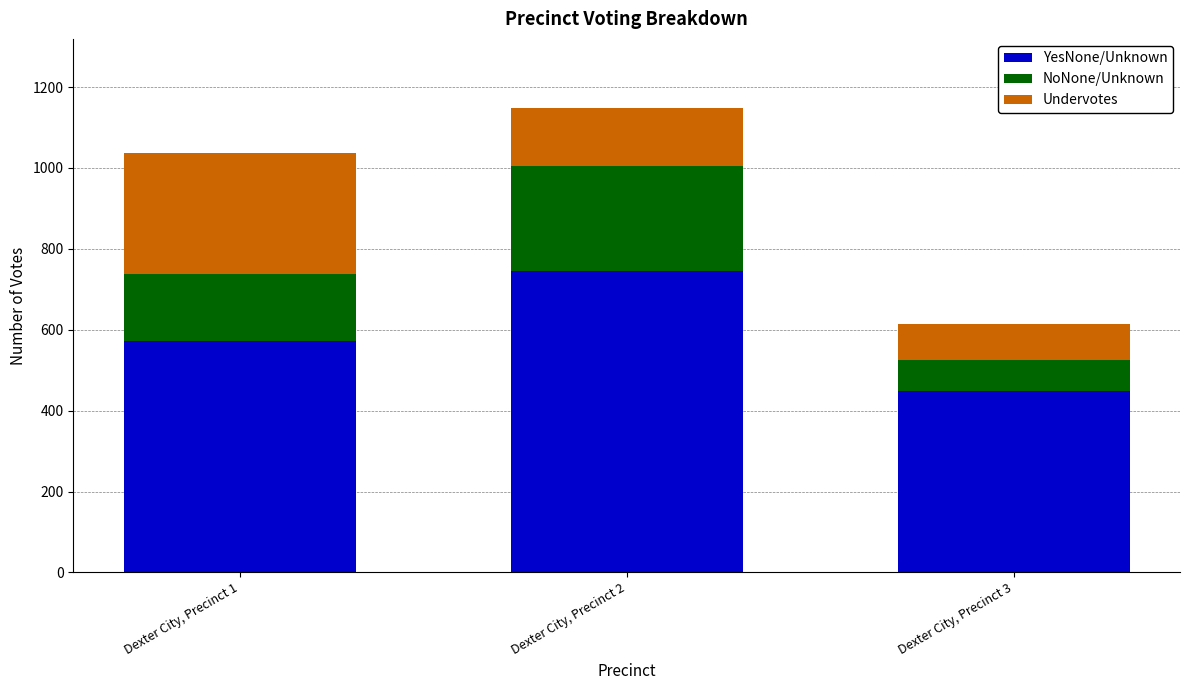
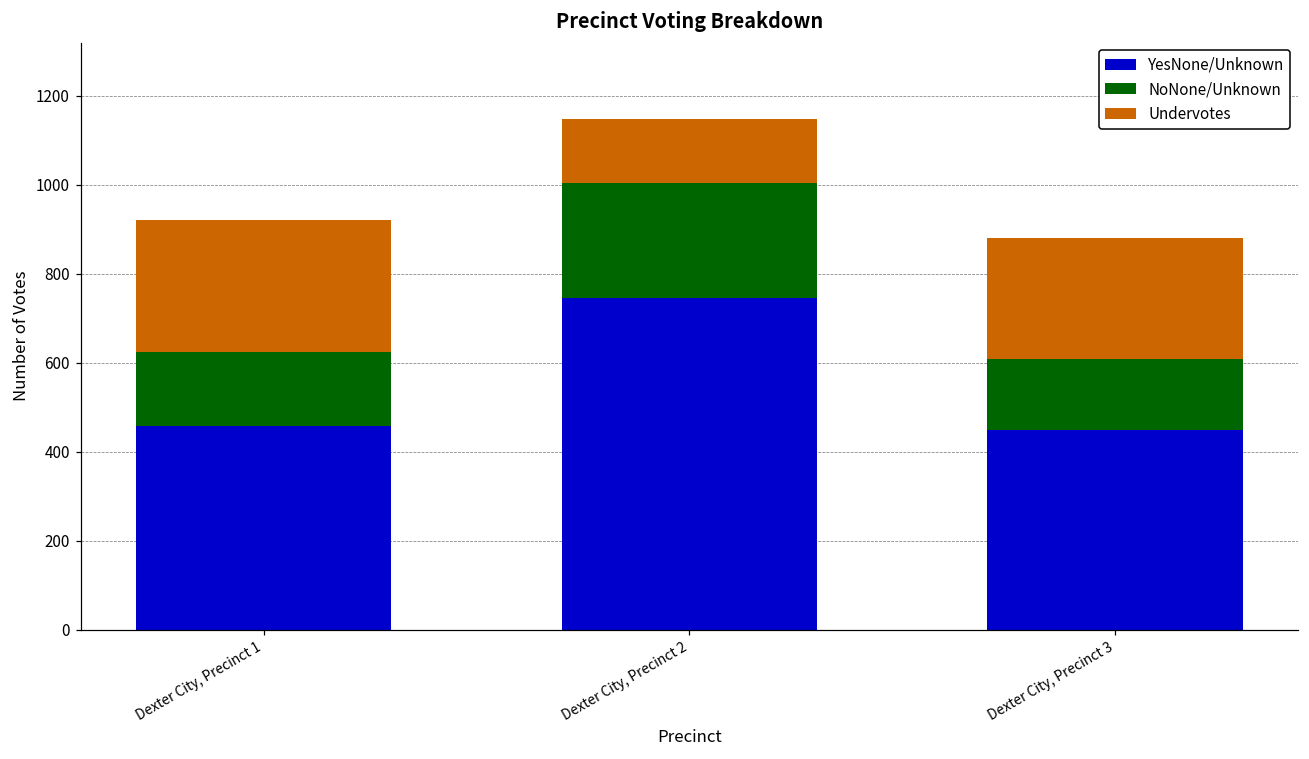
YesNone/Unknown, Dexter City, Precinct 1: 570 -> 460
NoNone/Unknown, Dexter City, Precinct 3: 80 -> 160
Undervotes, Dexter City, Precinct 3: 90 -> 270
